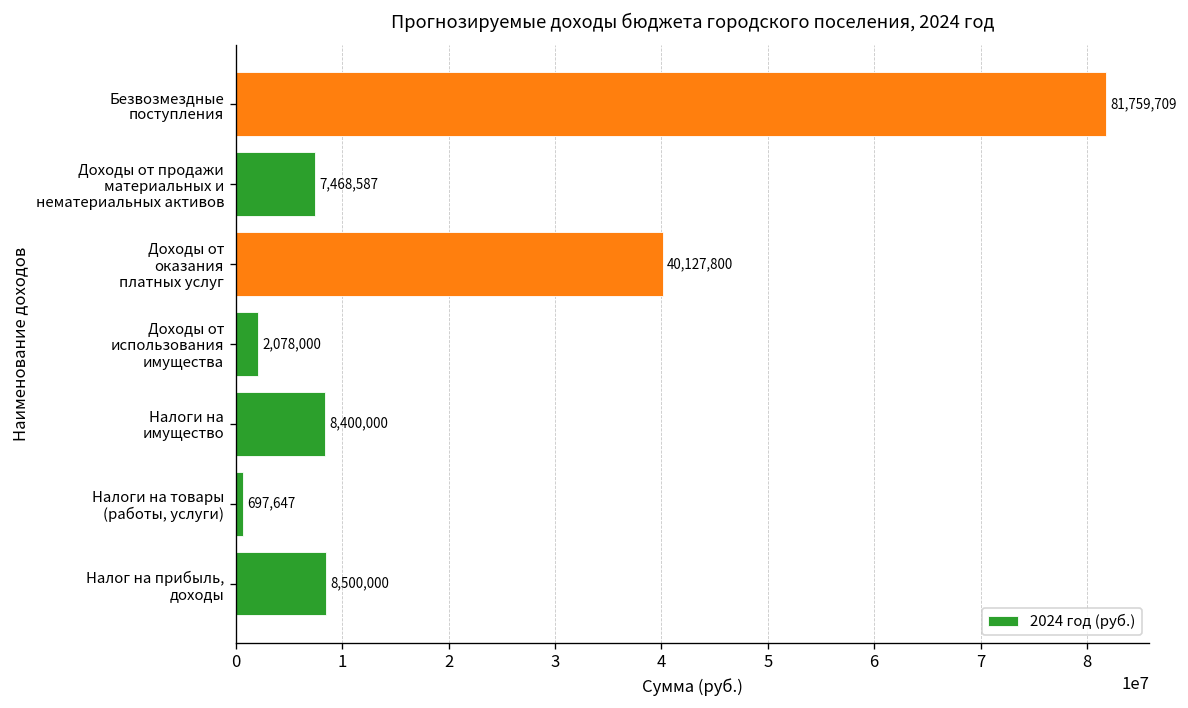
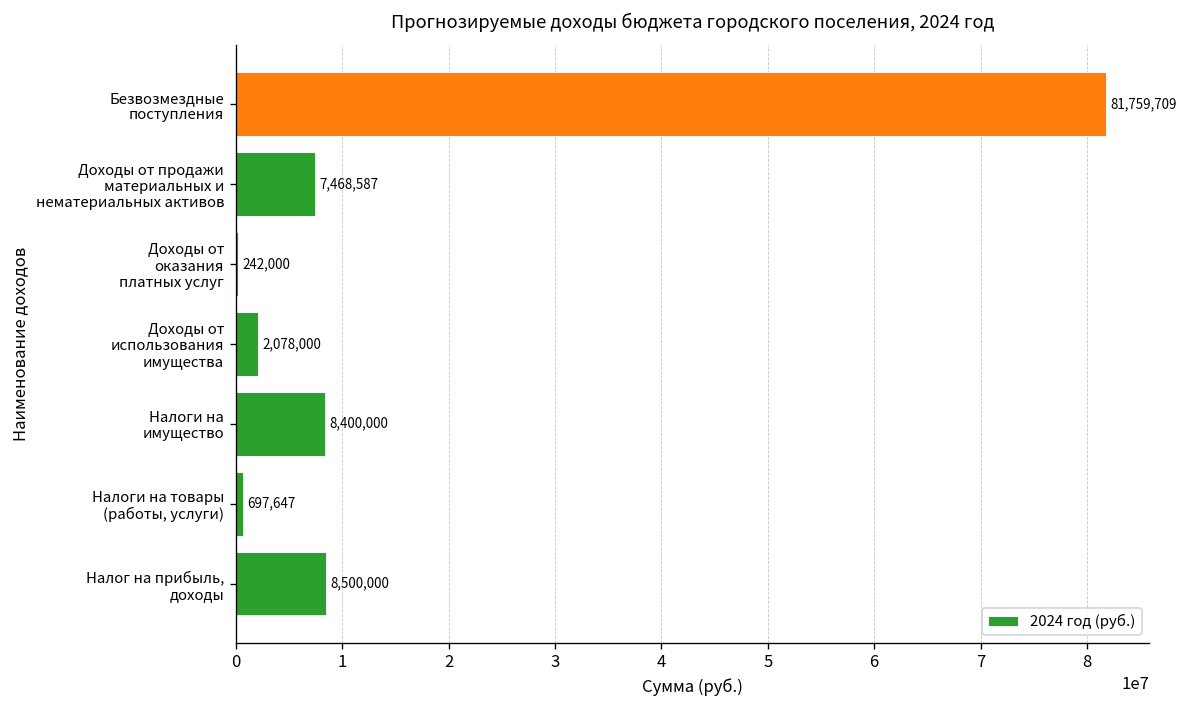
Доходы от оказания платных услуг: 40,127,800 -> 242,000
